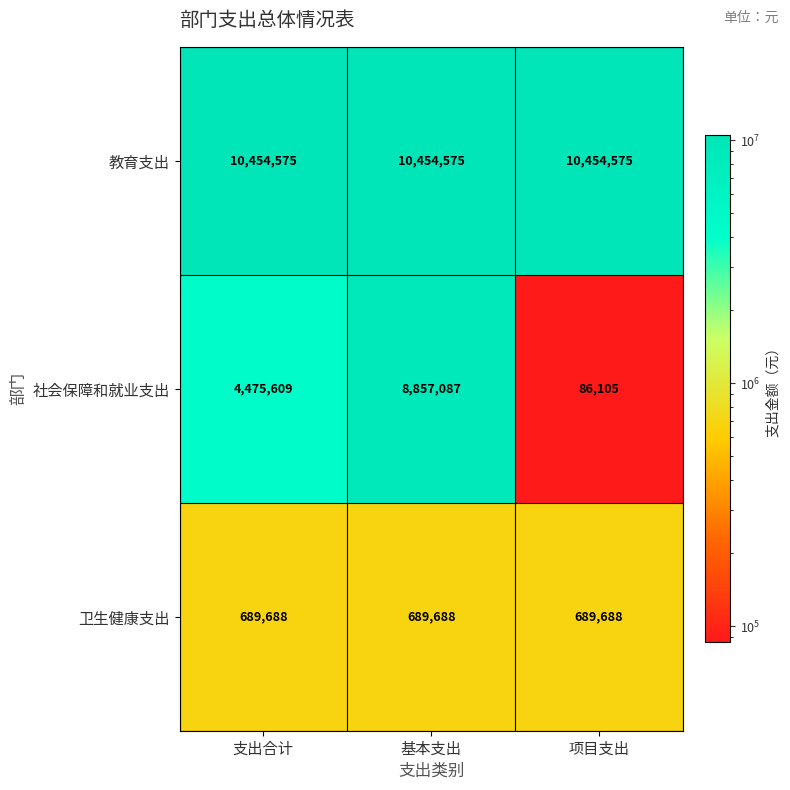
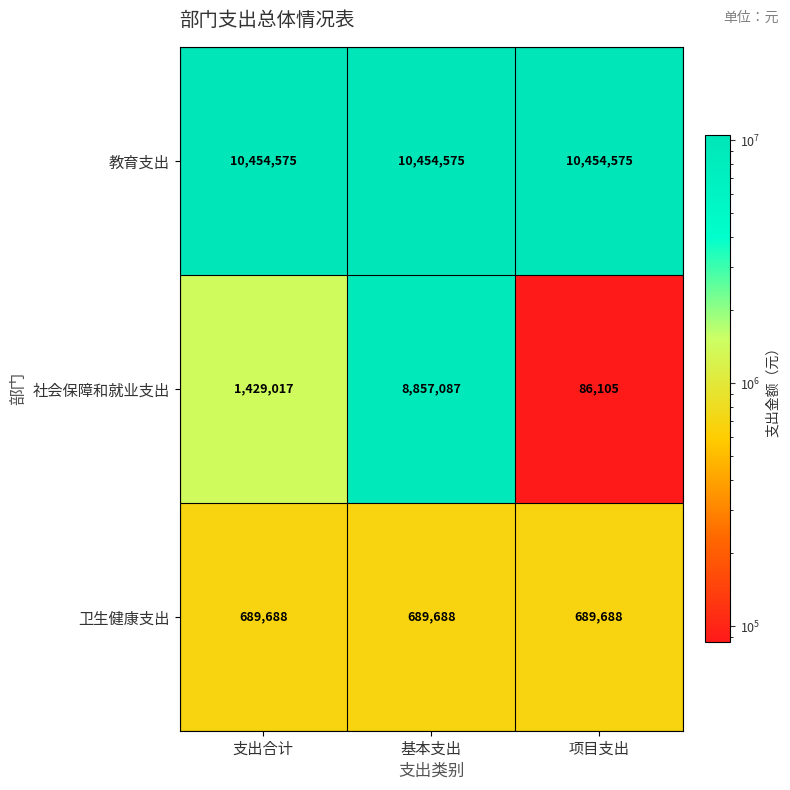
社会保障和就业支出, 支出合计: 4,475,609 -> 1,429,017
